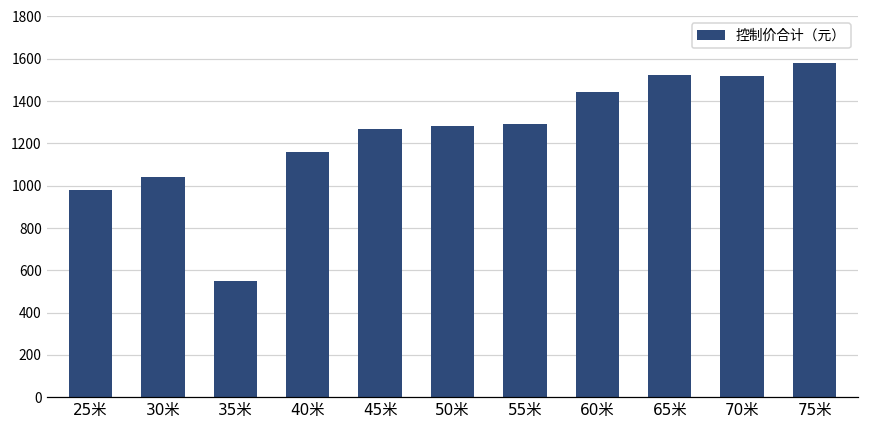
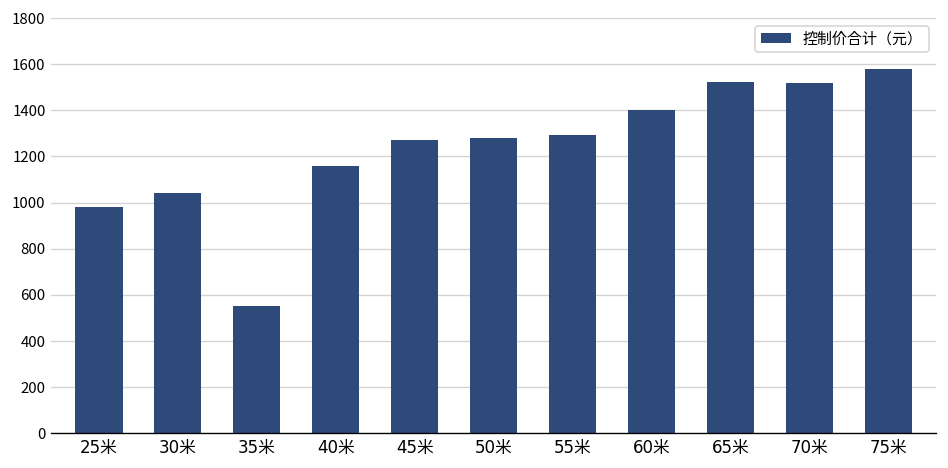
60米: 1450 -> 1400
